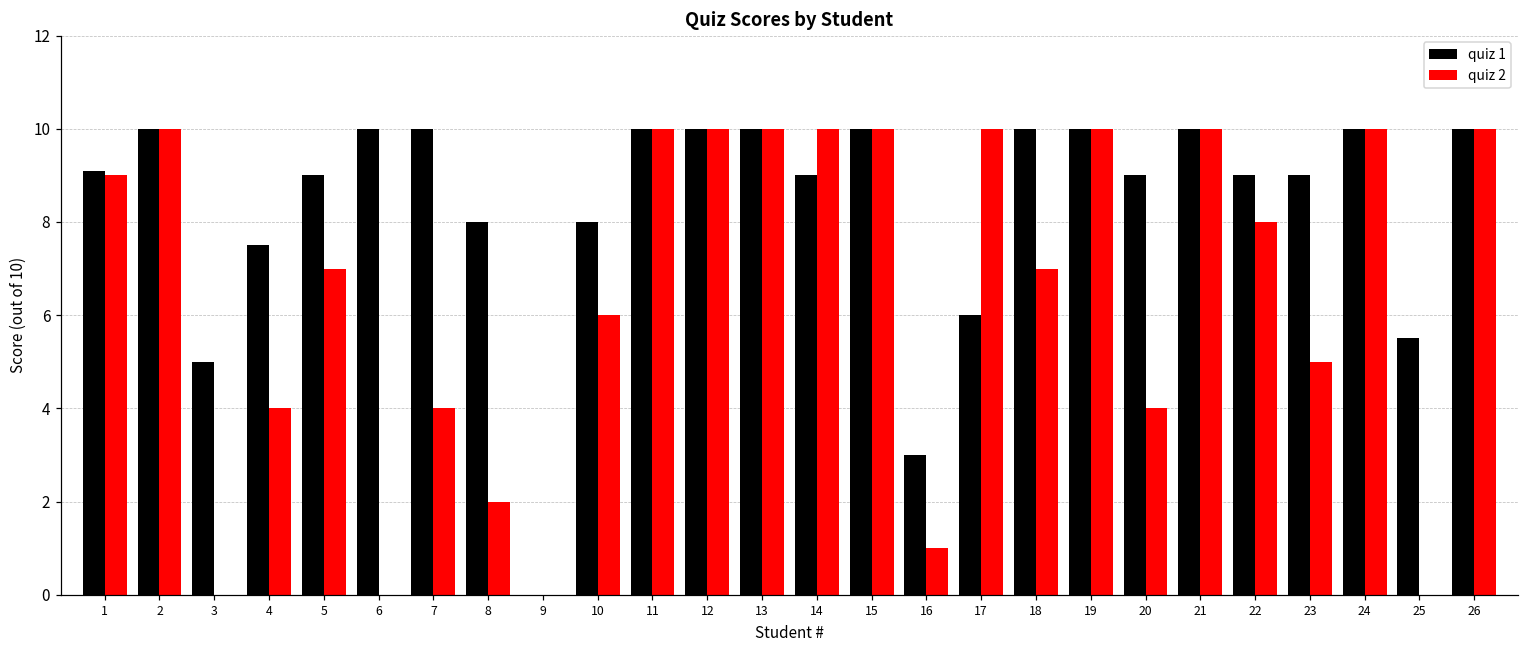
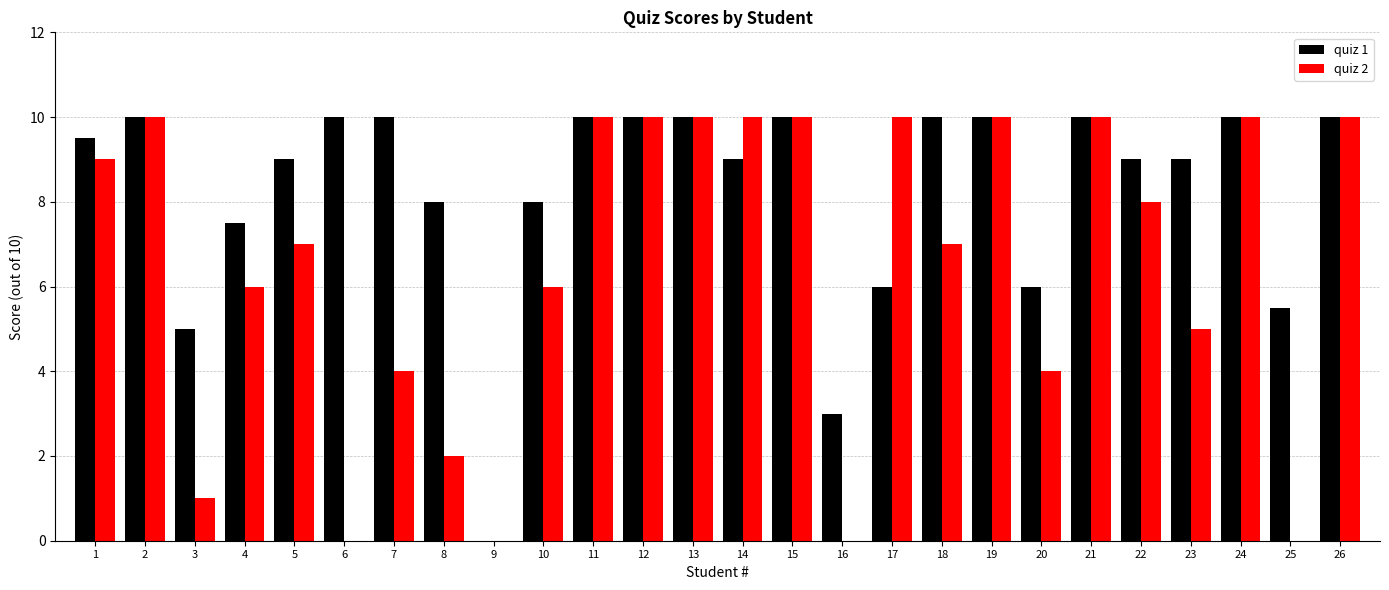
quiz 1, 1: 9.1 -> 9.5
quiz 2, 3: 0 -> 1
quiz 2, 4: 4 -> 6
quiz 2, 16: 1 -> 0
quiz 1, 20: 9 -> 6
